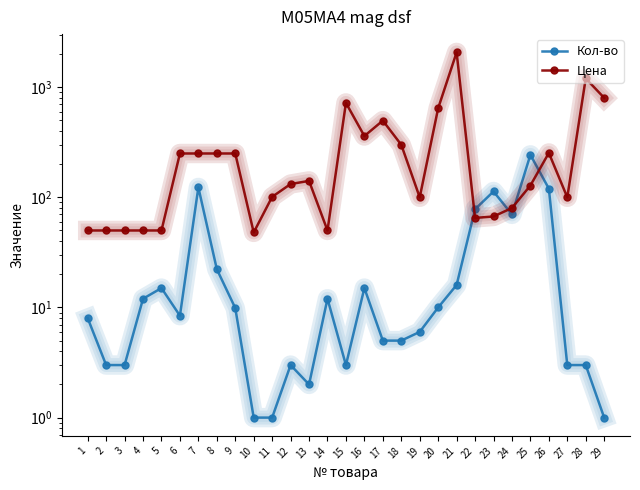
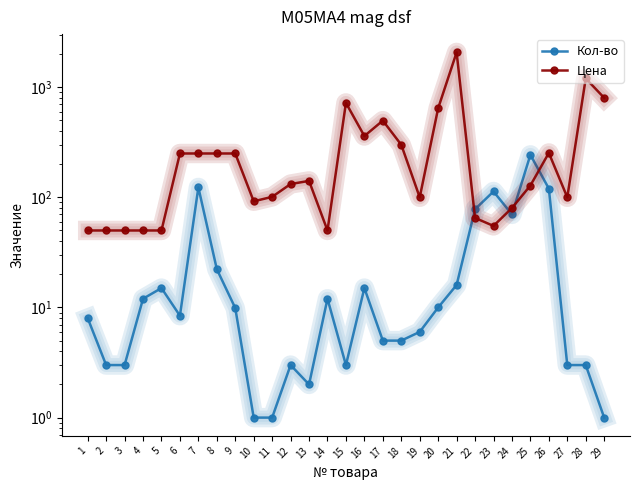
Цена, 10: 50 -> 90
Цена, 23: 70 -> 60
